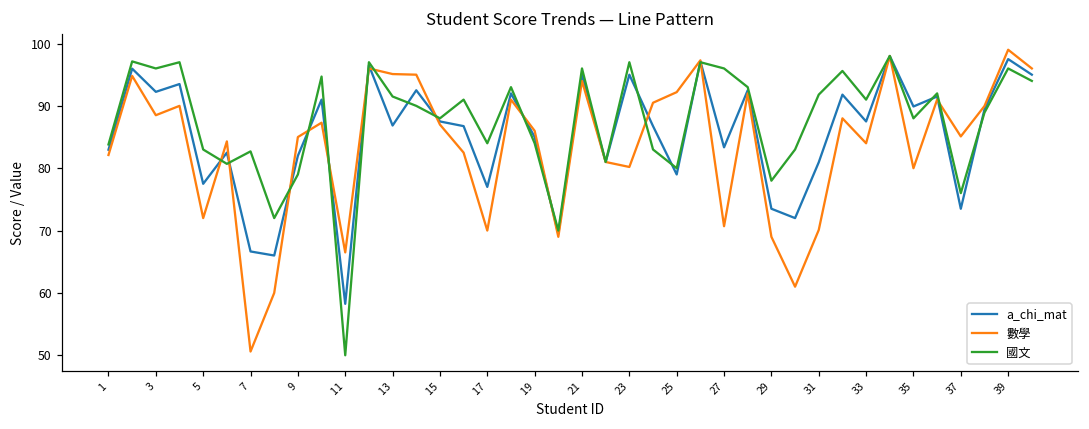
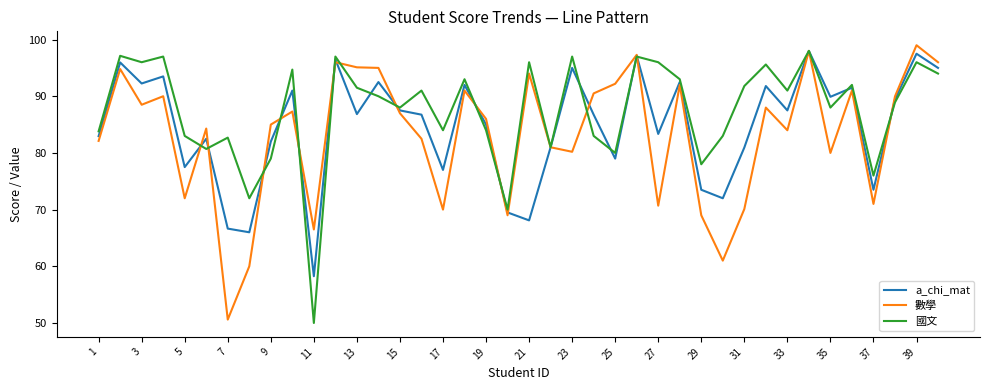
a_chi_mat, 21: 95 -> 68
數學, 37: 85 -> 71
